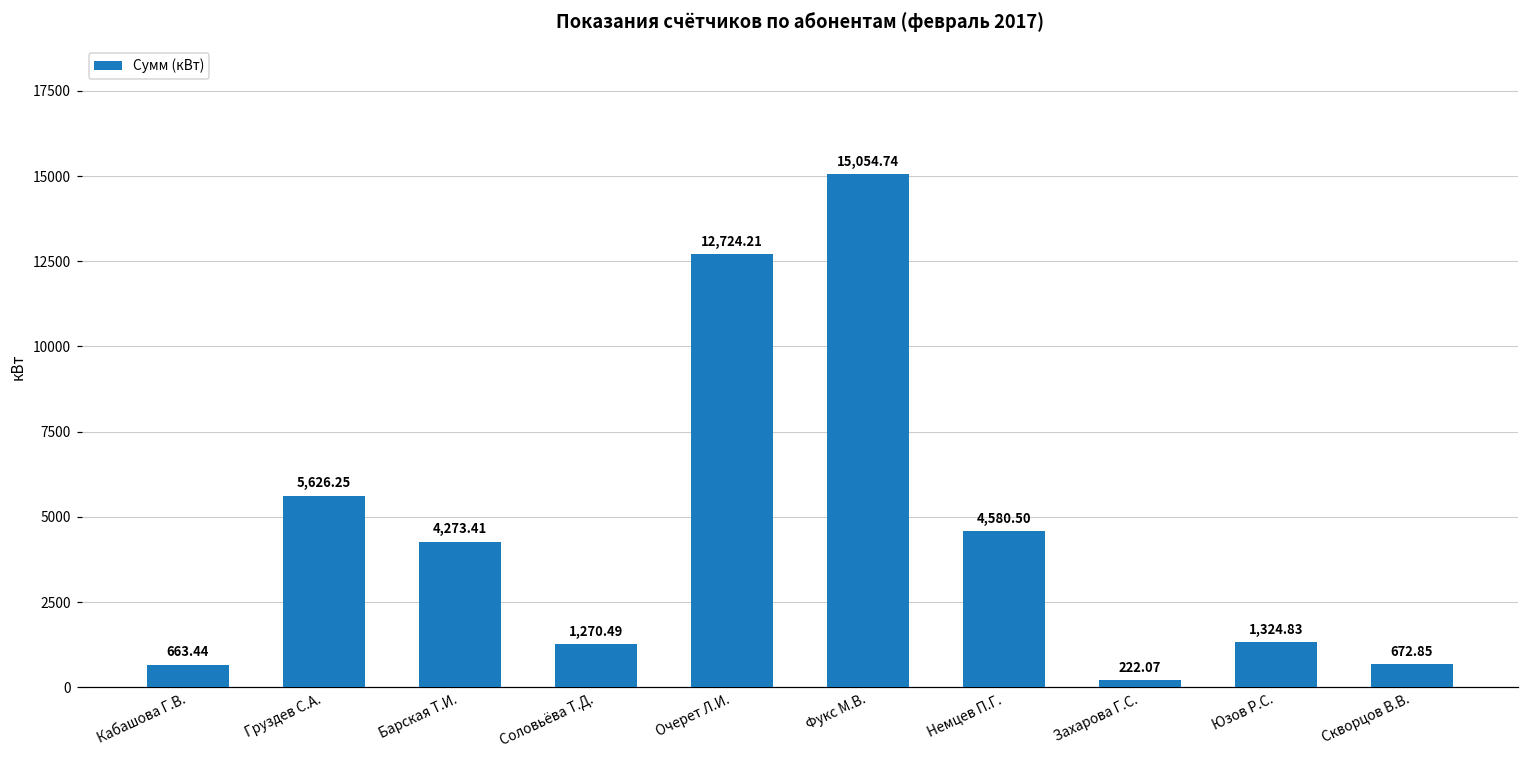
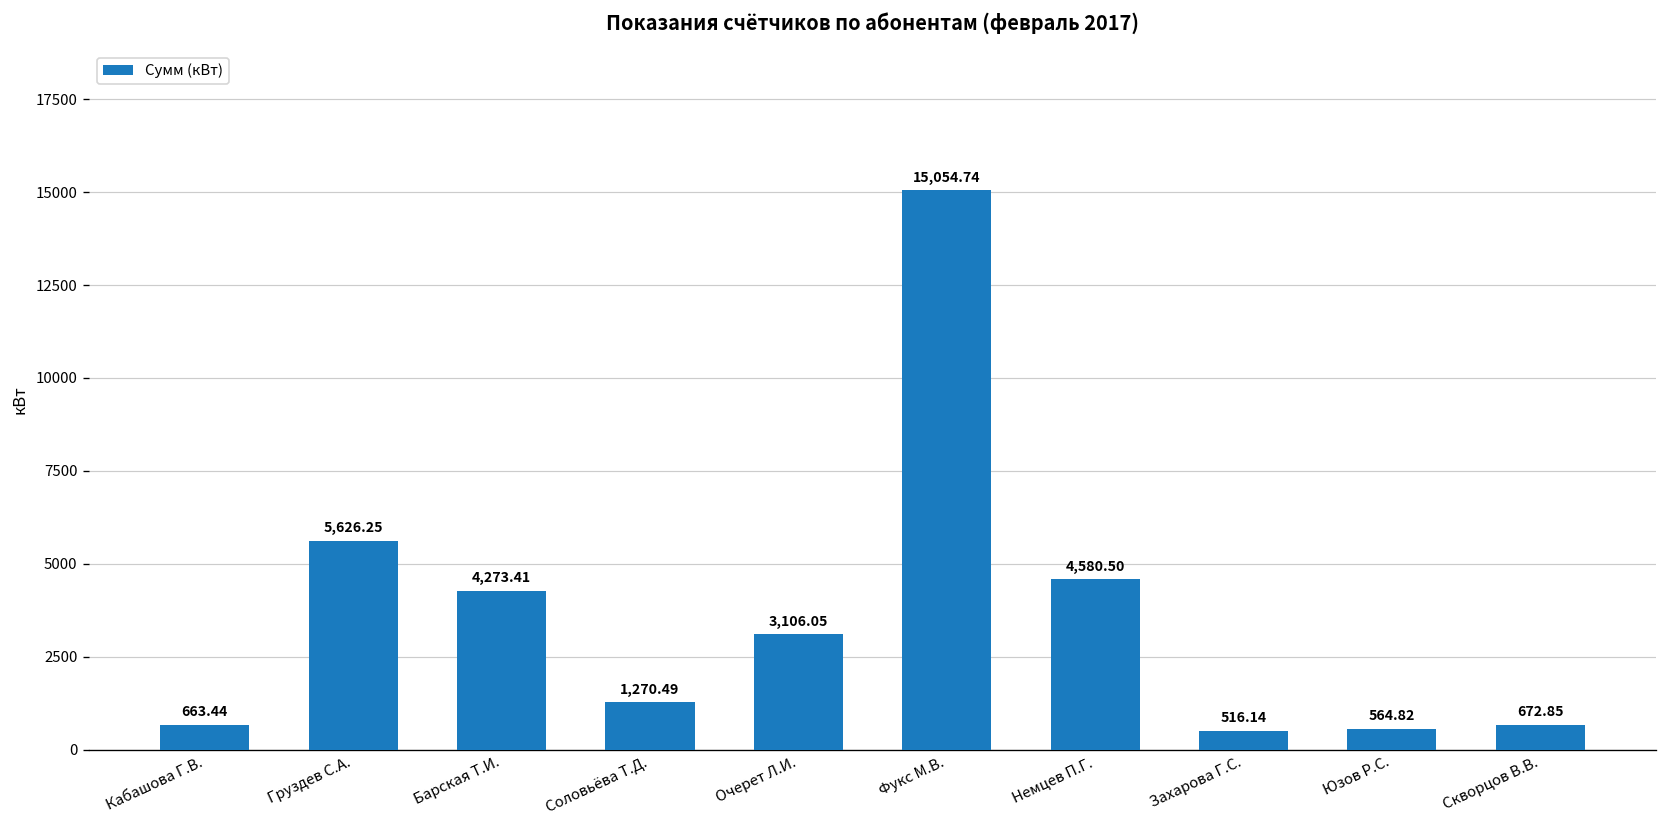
Очерет Л.И.: 12,724.21 -> 3,106.05
Захарова Г.С.: 222.07 -> 516.14
Юзов Р.С.: 1,324.83 -> 564.82
